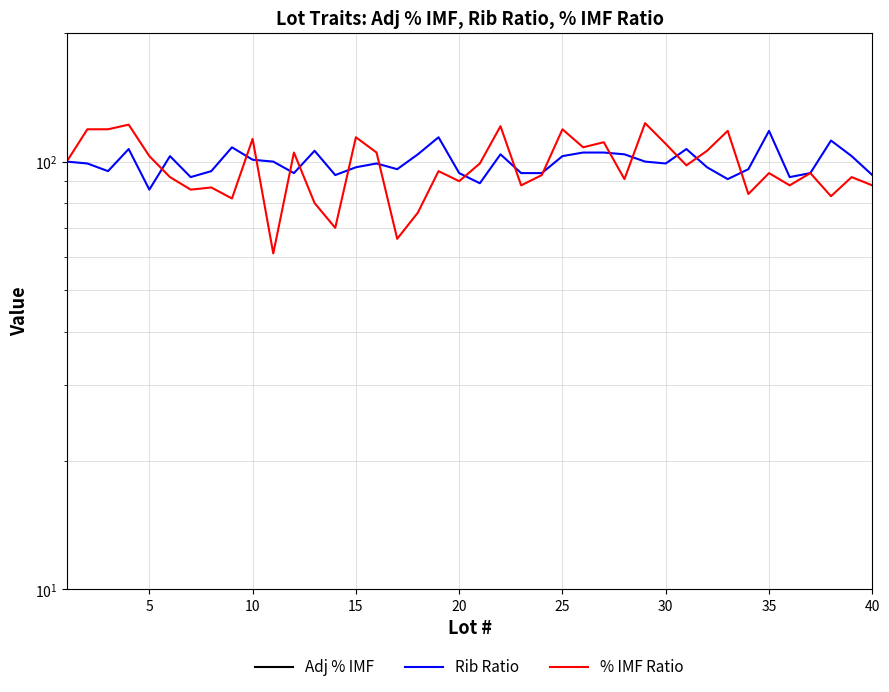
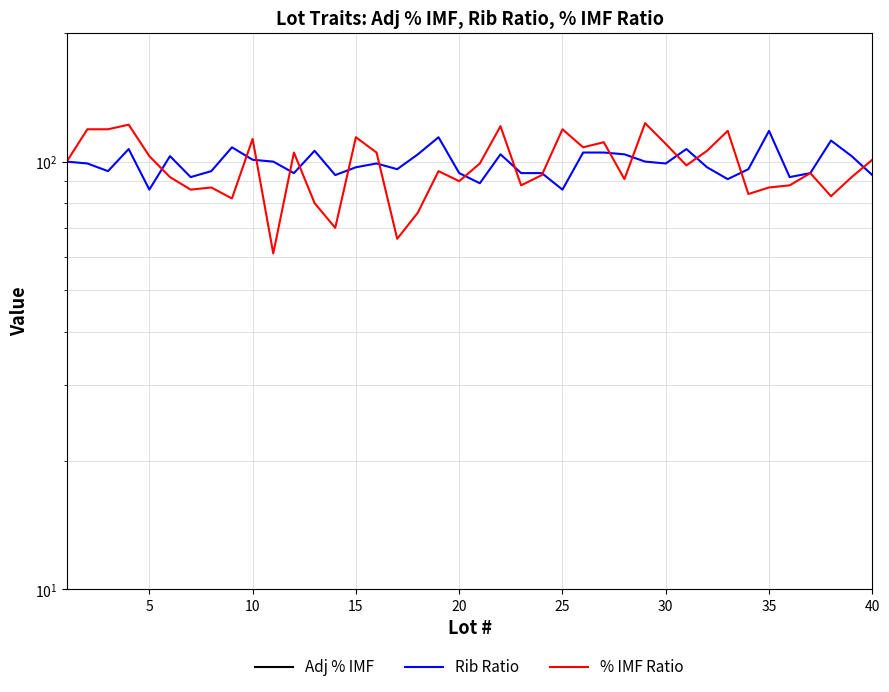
Rib Ratio, 25: 103 -> 86
% IMF Ratio, 35: 94 -> 87
% IMF Ratio, 40: 88 -> 101
